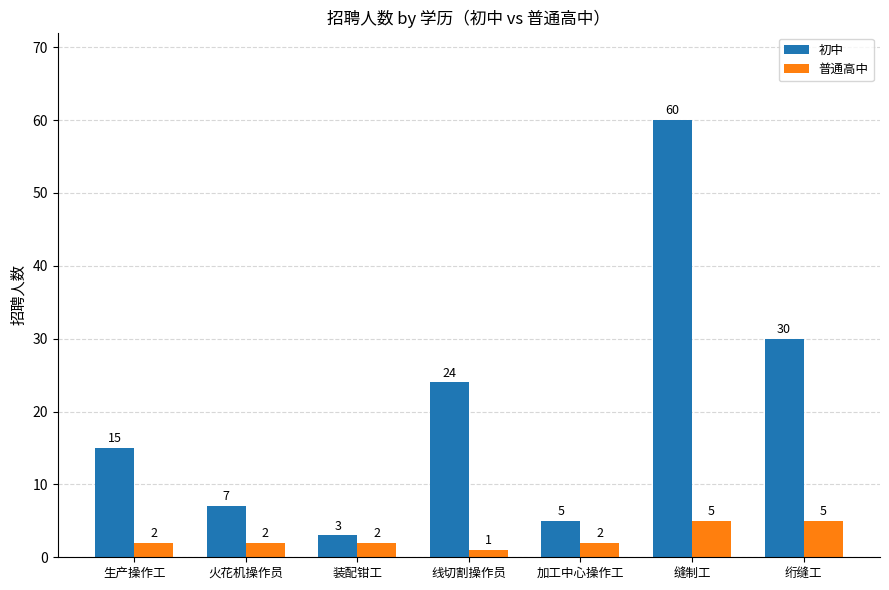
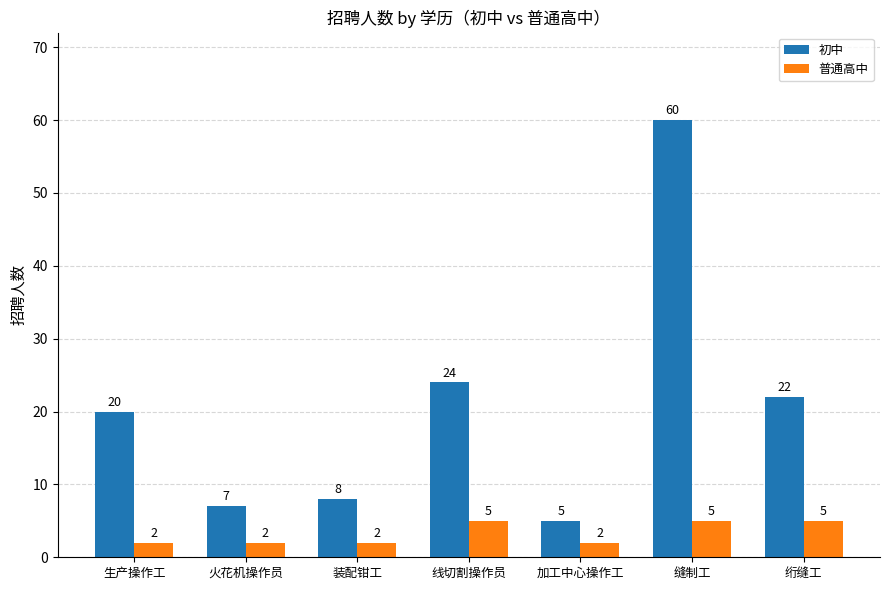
初中, 生产操作工: 15 -> 20
初中, 装配钳工: 3 -> 8
普通高中, 线切割操作员: 1 -> 5
初中, 绗缝工: 30 -> 22
